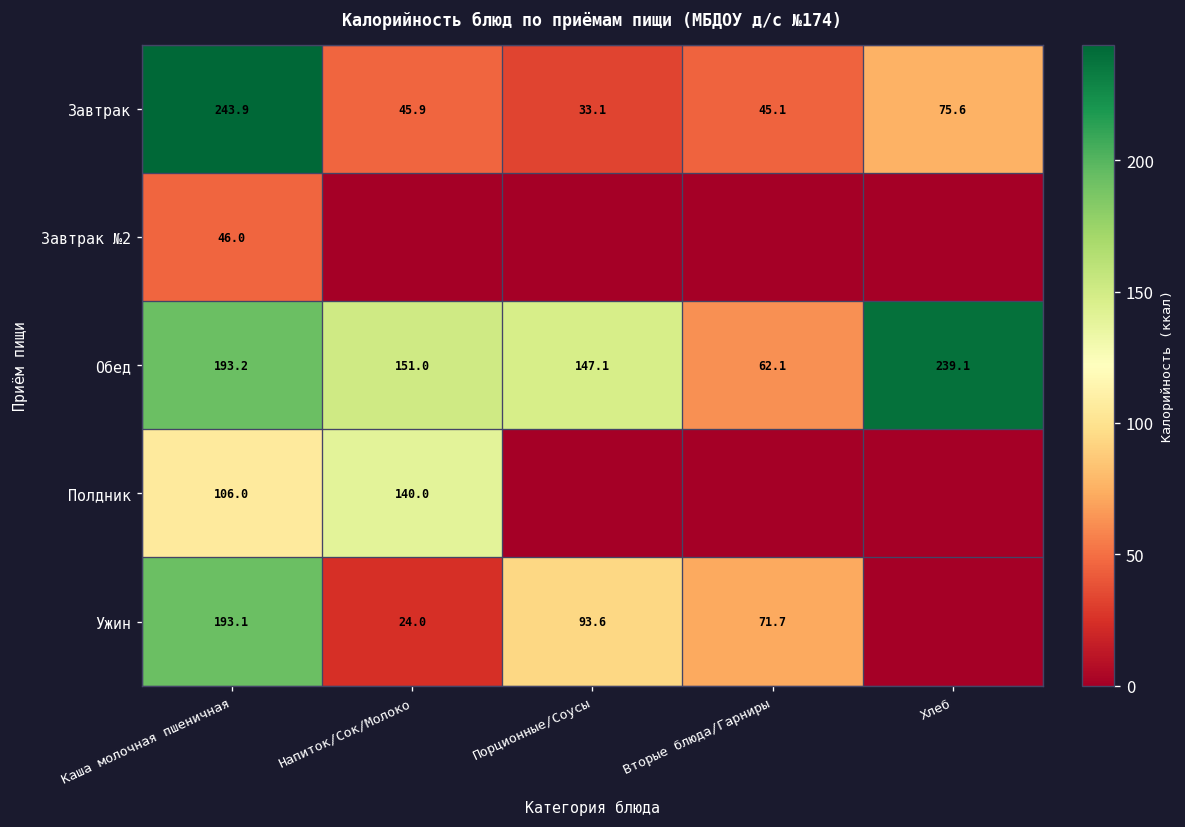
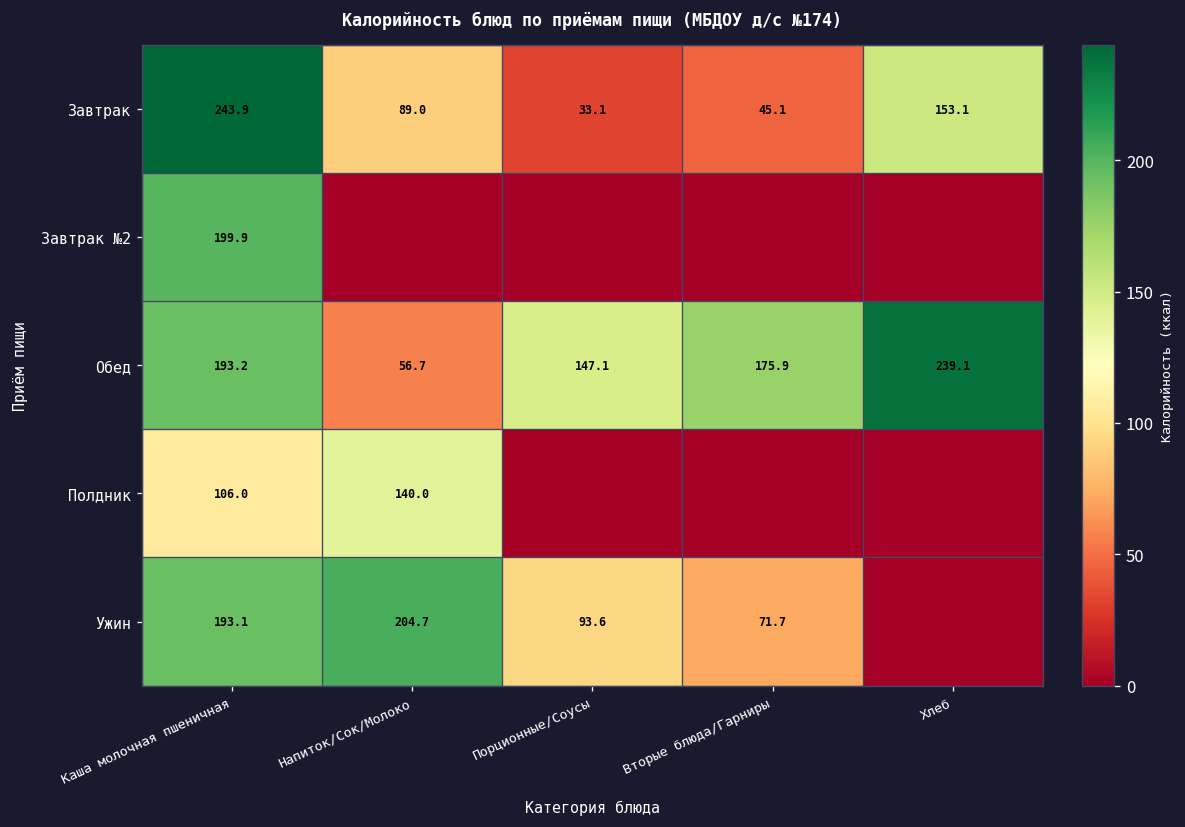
Завтрак, Напиток/Сок/Молоко: 45.9 -> 89.0
Завтрак, Хлеб: 75.6 -> 153.1
Завтрак №2, Каша молочная пшеничная: 46.0 -> 199.9
Обед, Напиток/Сок/Молоко: 151.0 -> 56.7
Обед, Вторые блюда/Гарниры: 62.1 -> 175.9
Ужин, Напиток/Сок/Молоко: 24.0 -> 204.7
